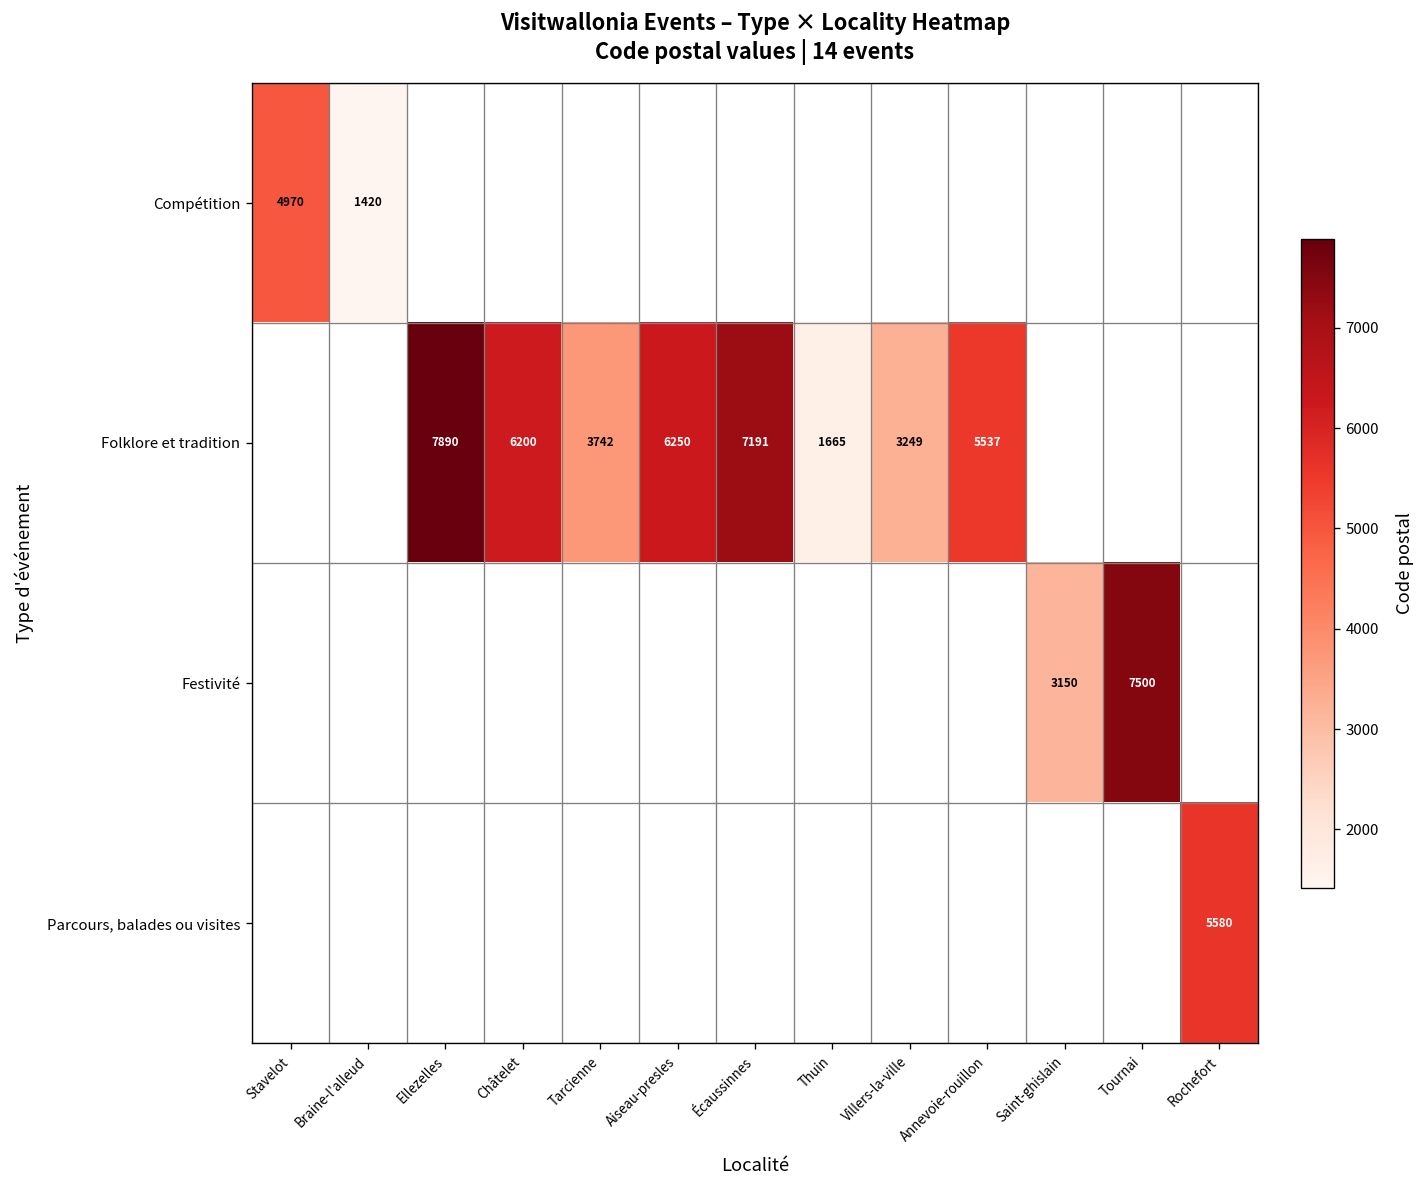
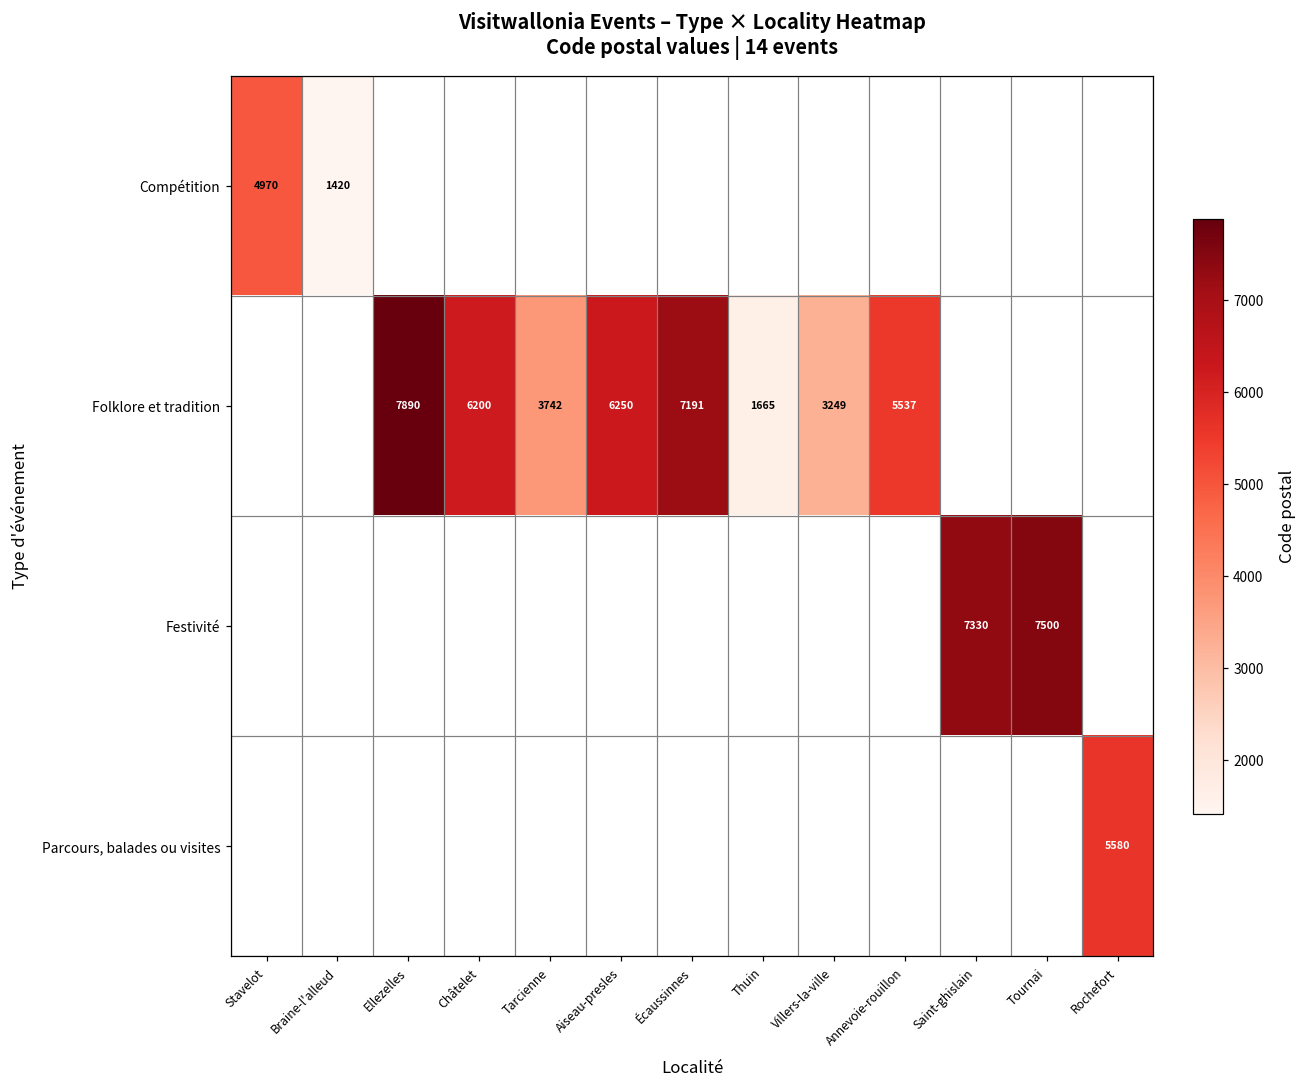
Festivité, Saint-ghislain: 3150 -> 7330
